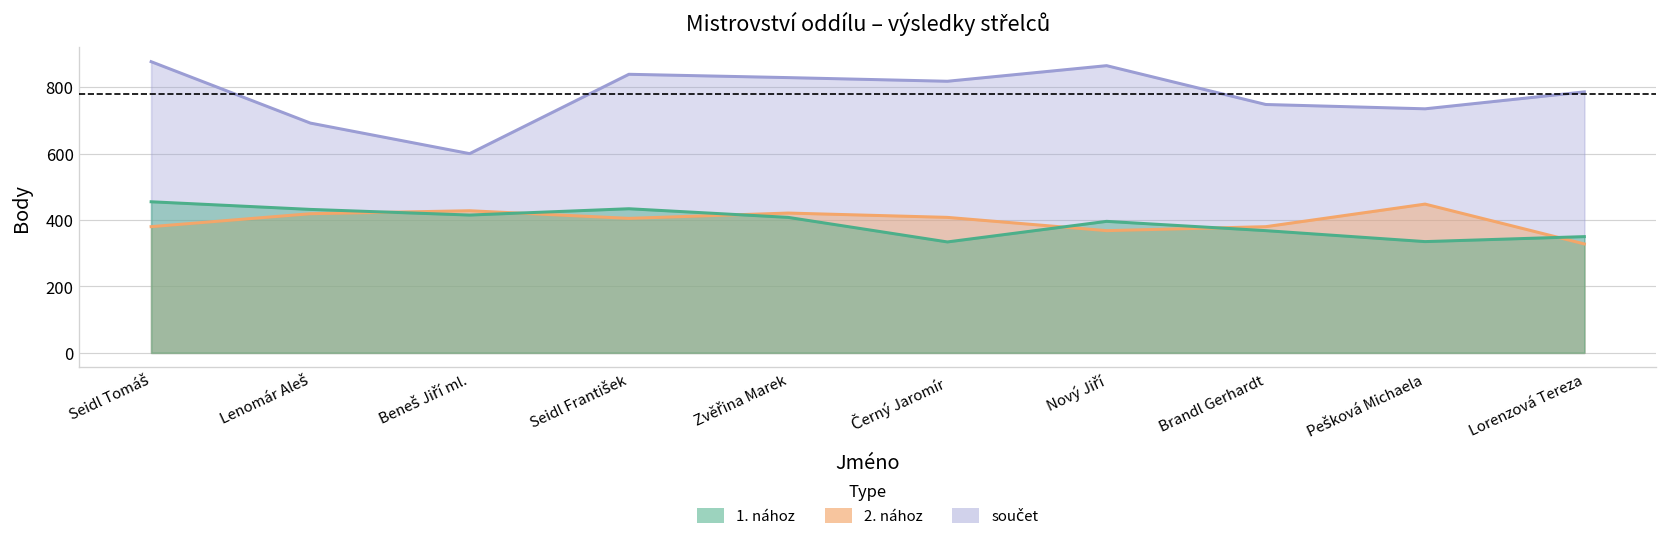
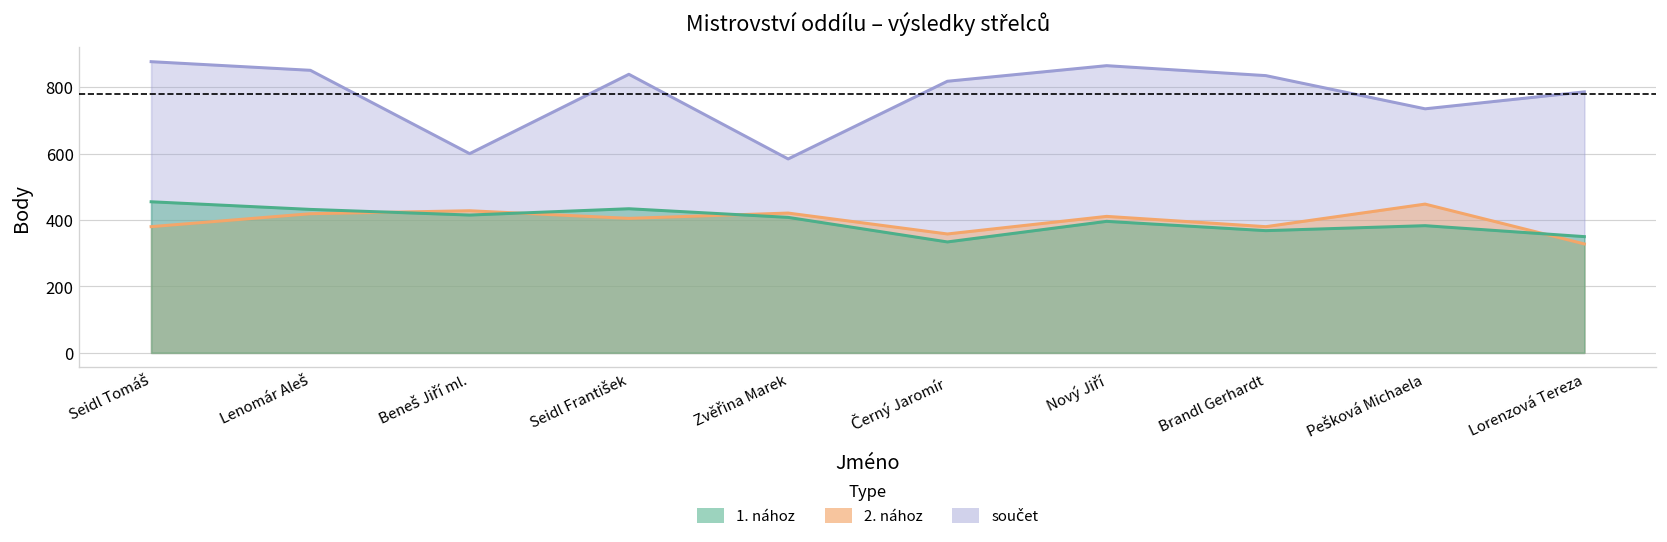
součet, Lenomár Aleš: 690 -> 850
součet, Zvěřina Marek: 830 -> 580
2. nához, Černý Jaromír: 410 -> 360
2. nához, Nový Jiří: 370 -> 410
součet, Brandl Gerhardt: 750 -> 840
1. nához, Pešková Michaela: 340 -> 380
